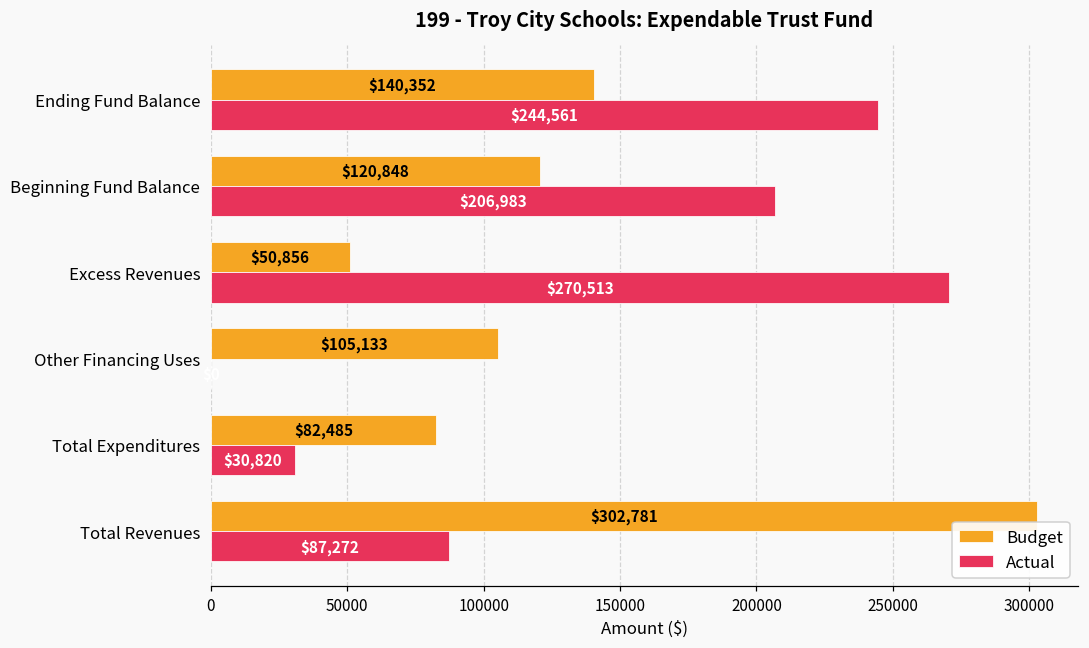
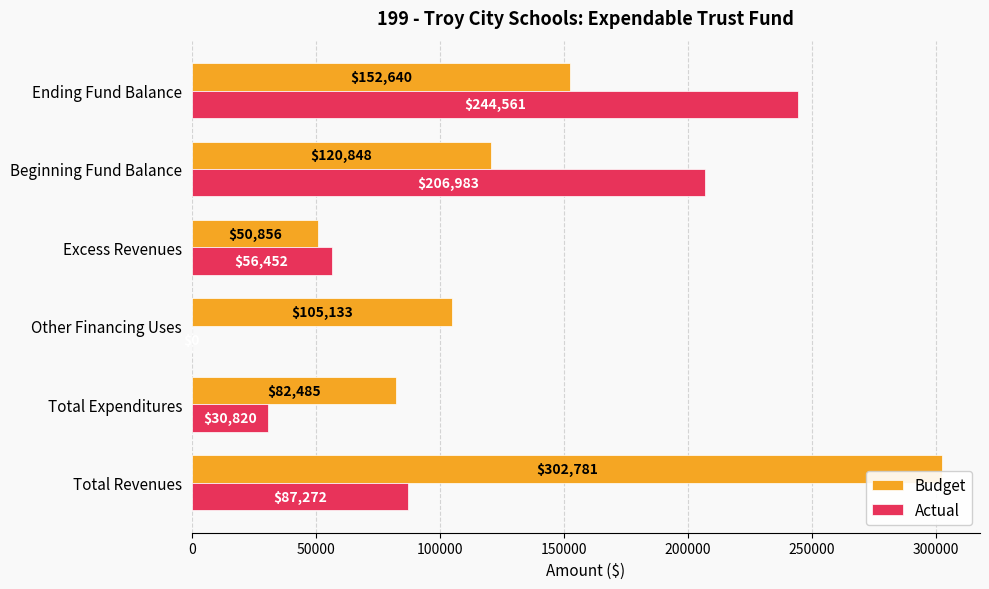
Budget, Ending Fund Balance: $140,352 -> $152,640
Actual, Excess Revenues: $270,513 -> $56,452
